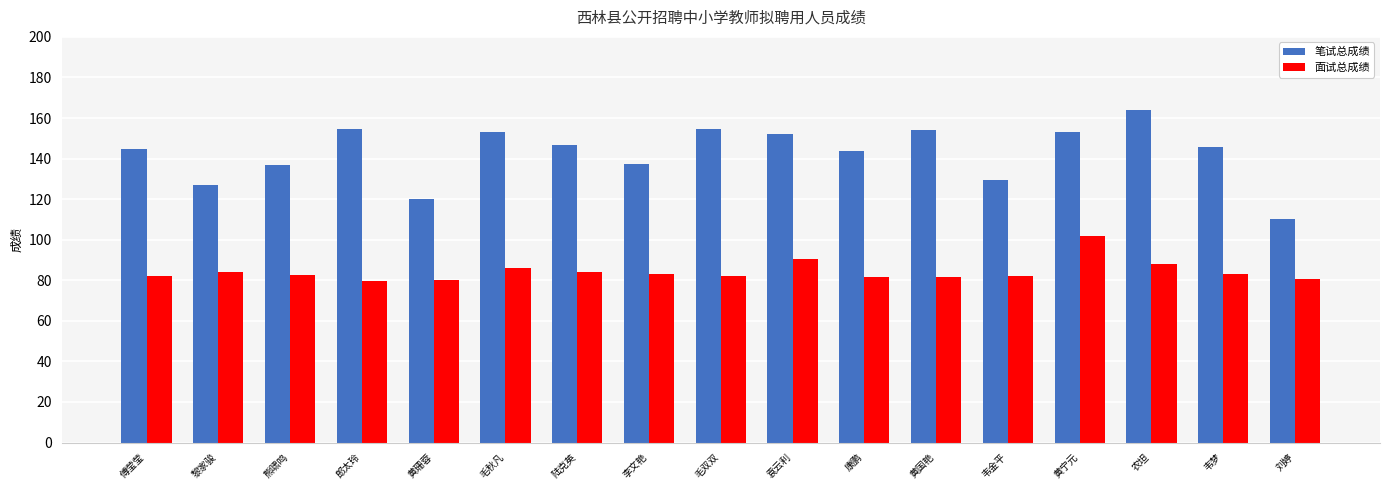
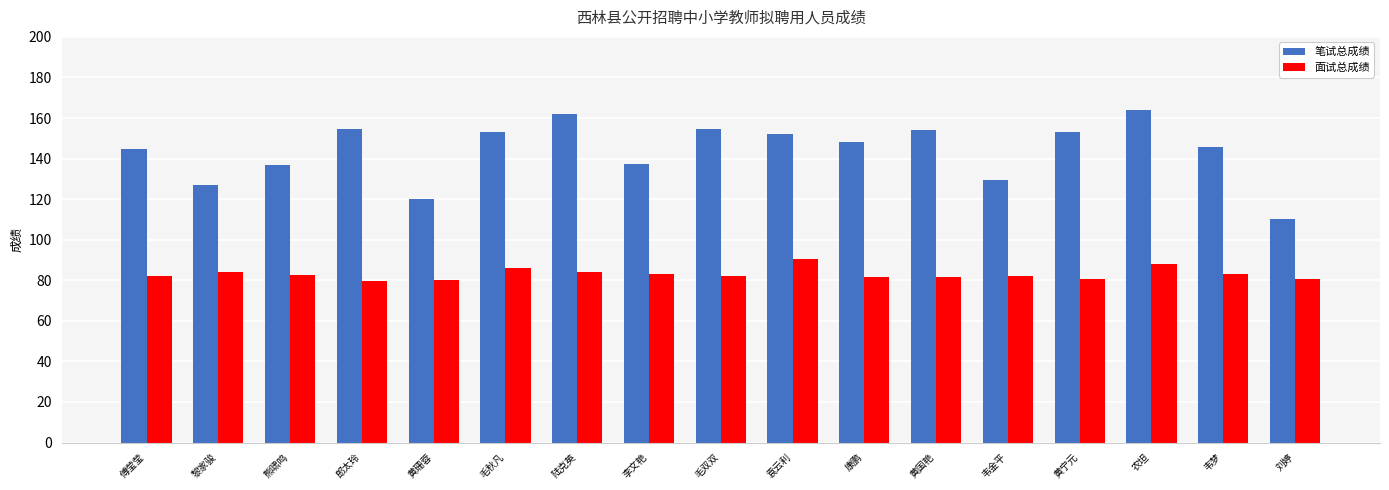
笔试总成绩, 陆克英: 147 -> 162
笔试总成绩, 康鹏: 144 -> 148
面试总成绩, 黄宁元: 102 -> 81
